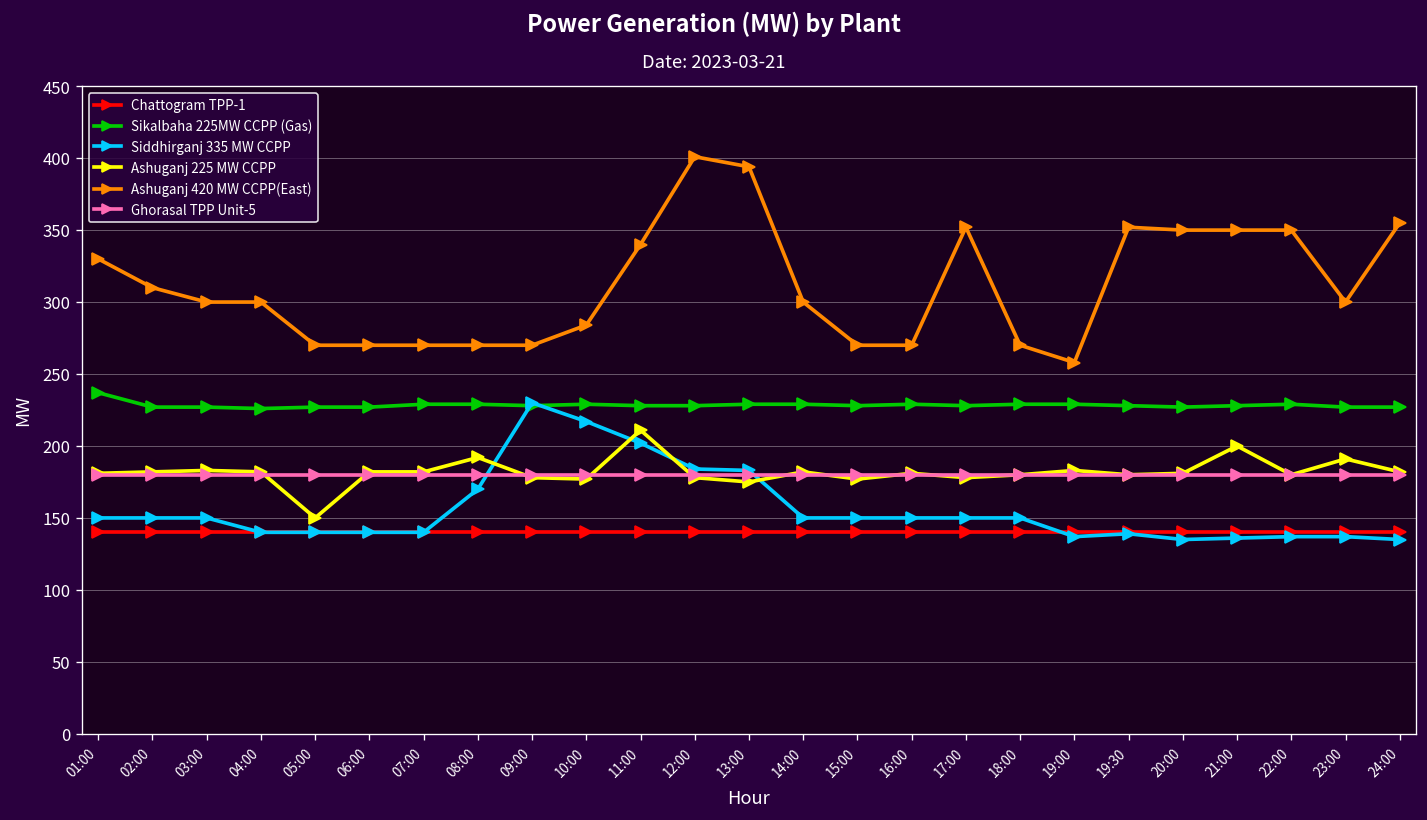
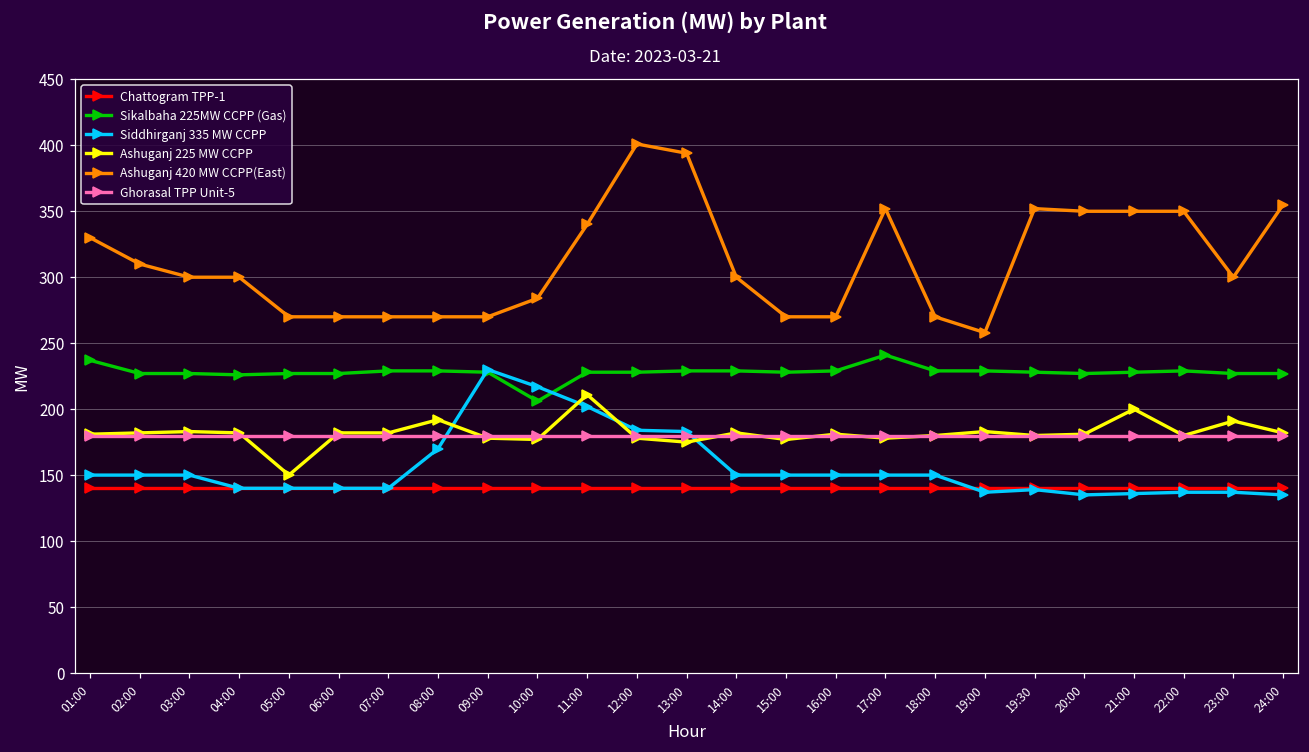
Sikalbaha 225MW CCPP (Gas), 10:00: 229 -> 206
Sikalbaha 225MW CCPP (Gas), 17:00: 228 -> 241
